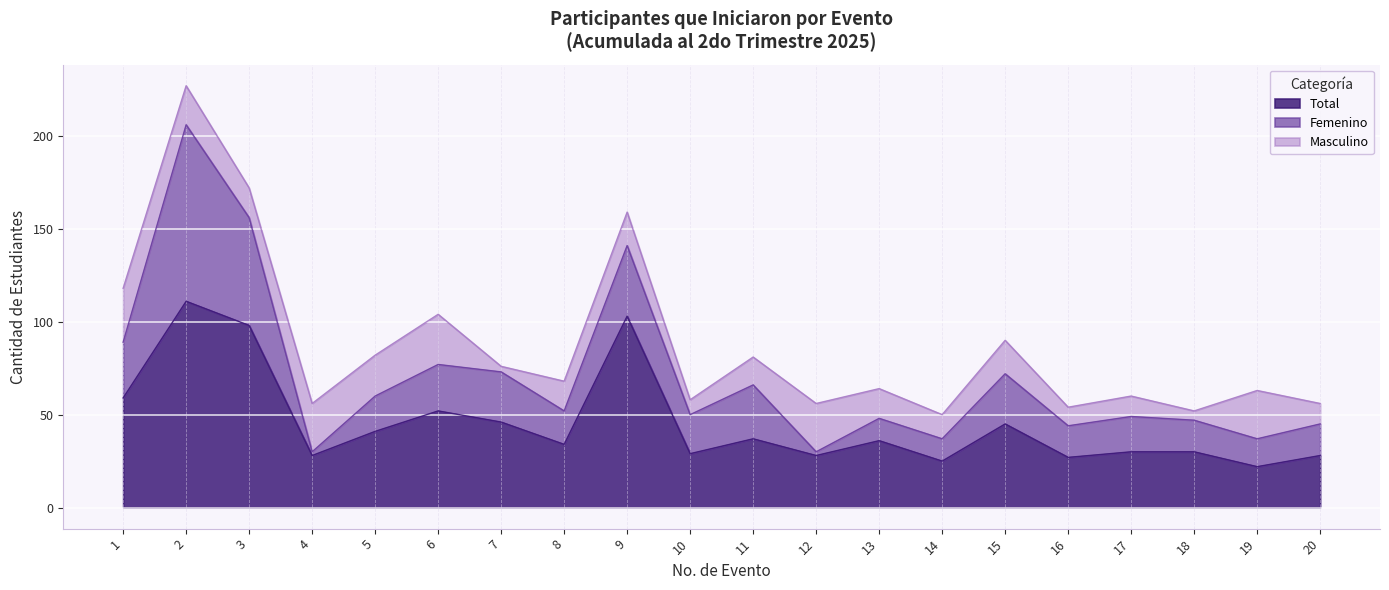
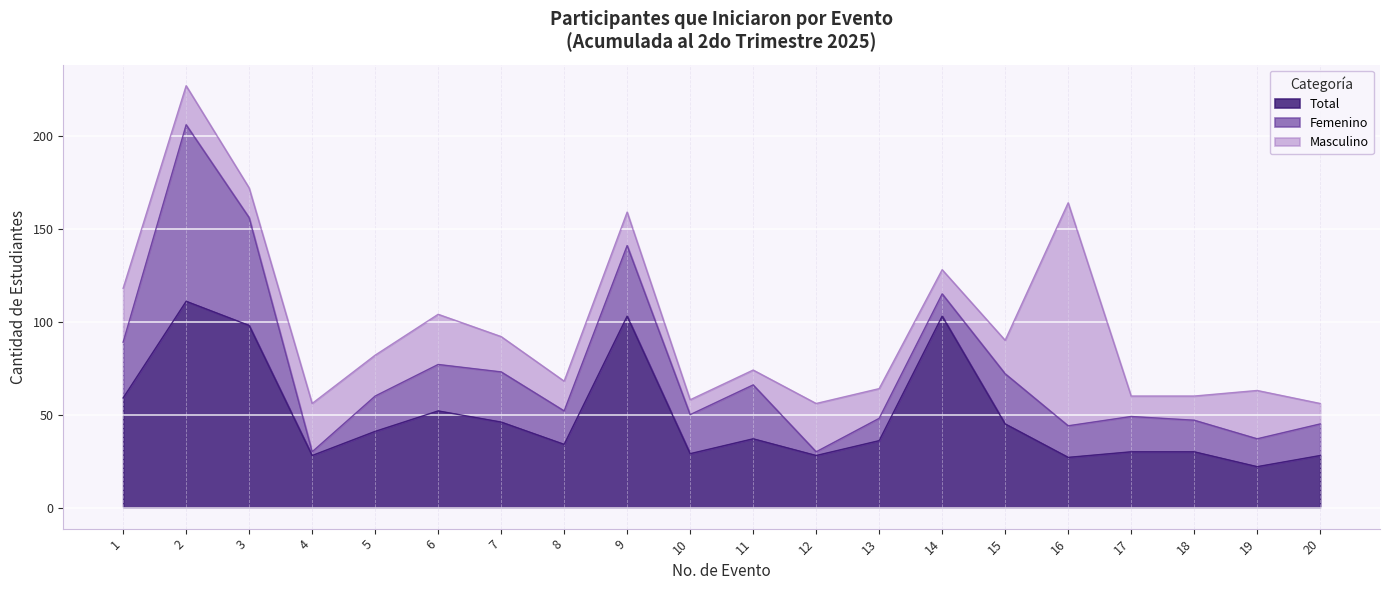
Masculino, 7: 3 -> 19
Masculino, 11: 15 -> 8
Total, 14: 25 -> 103
Masculino, 16: 10 -> 120
Masculino, 18: 5 -> 13
